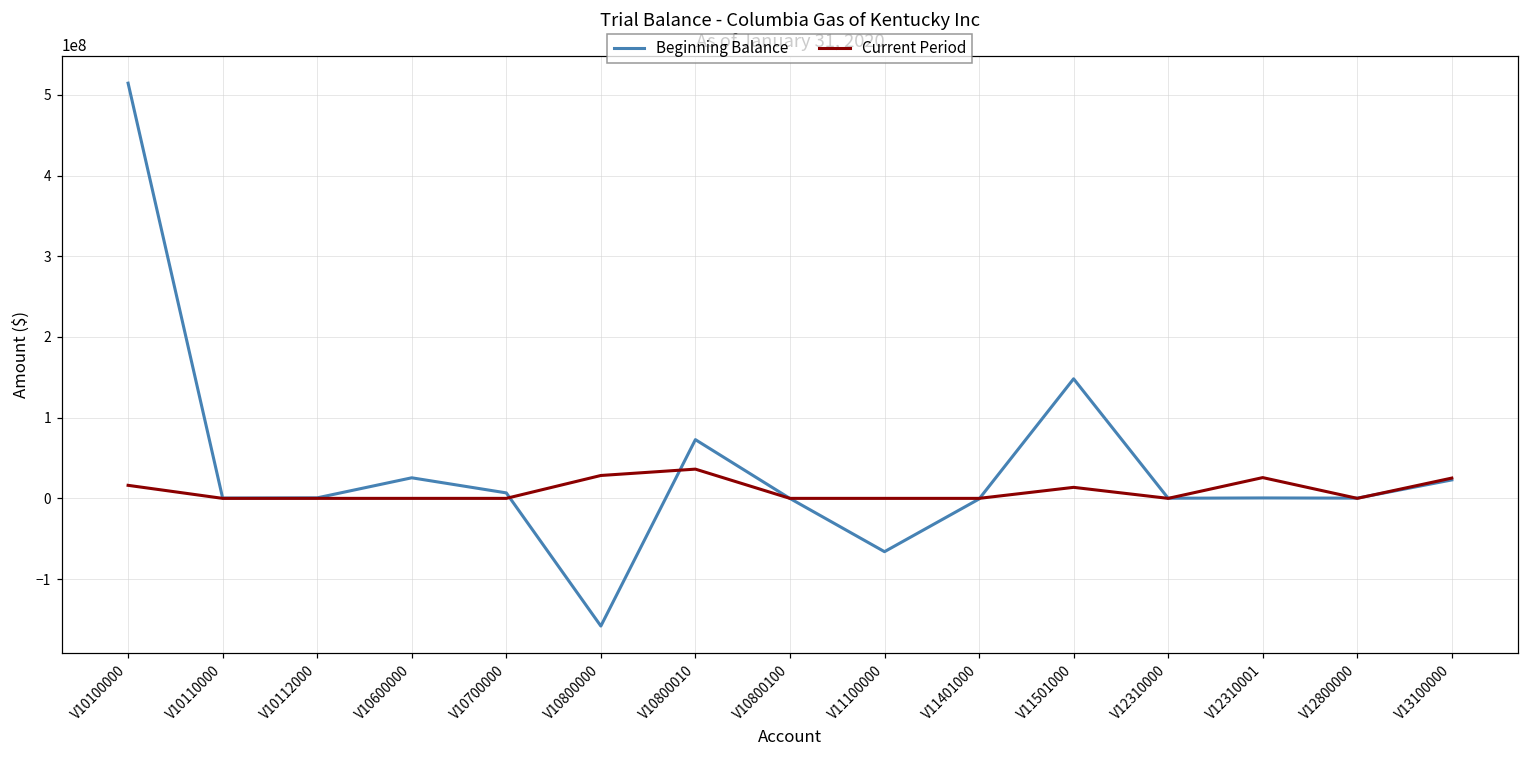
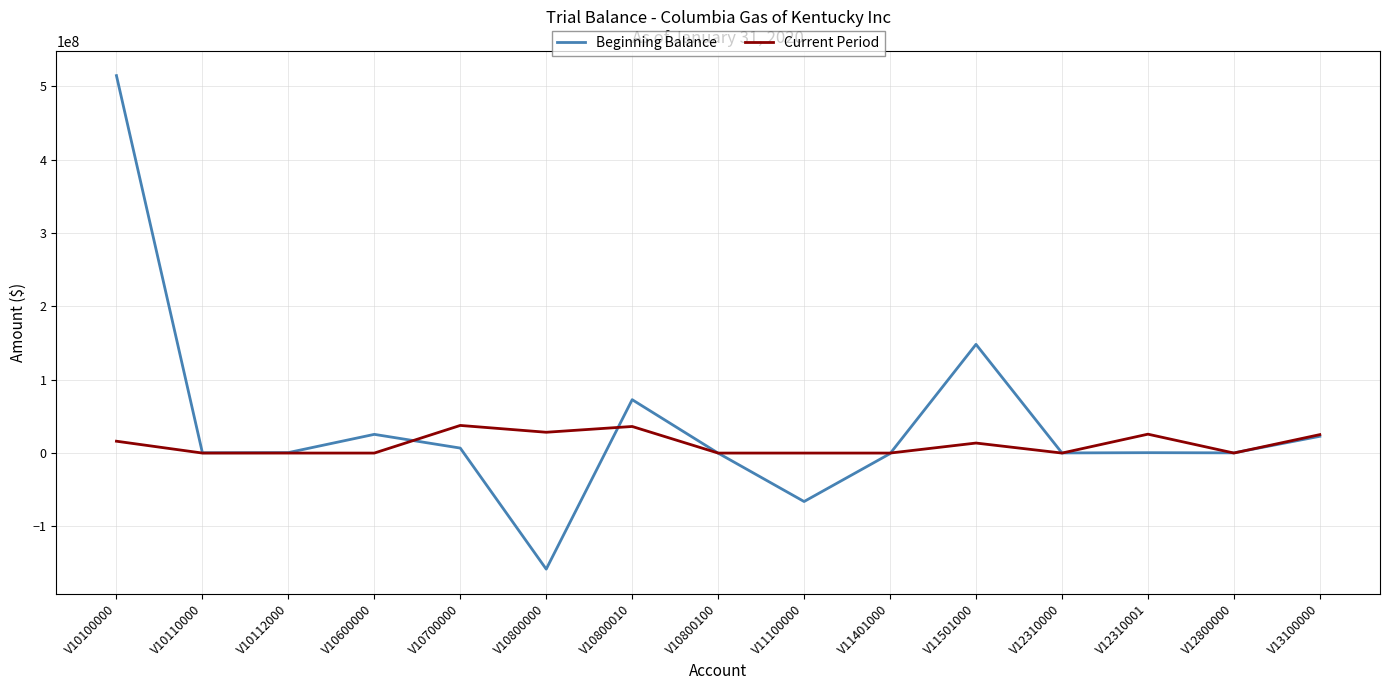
Current Period, V10700000: 0 -> 40000000
